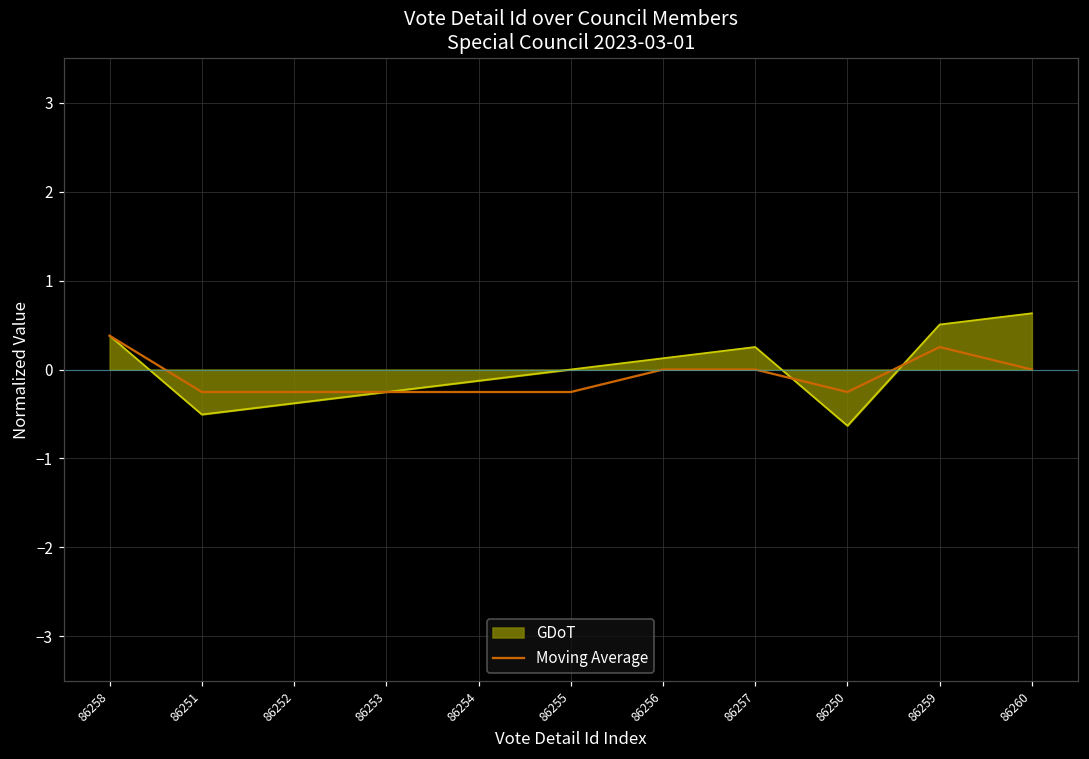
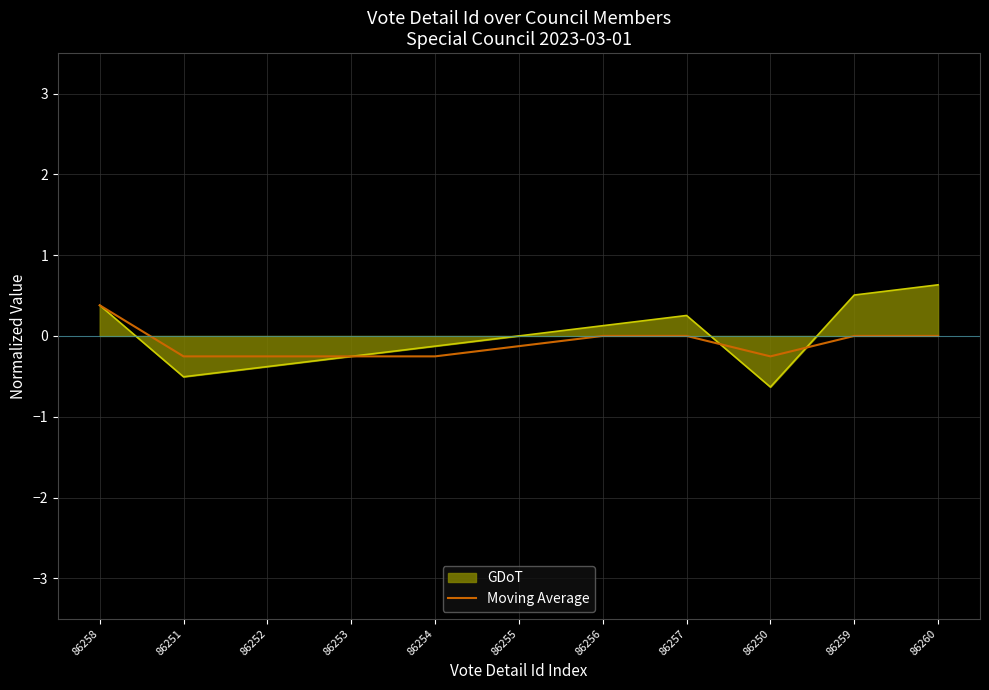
Moving Average, 86255: -0.3 -> -0.1
Moving Average, 86259: 0.3 -> 0.0
